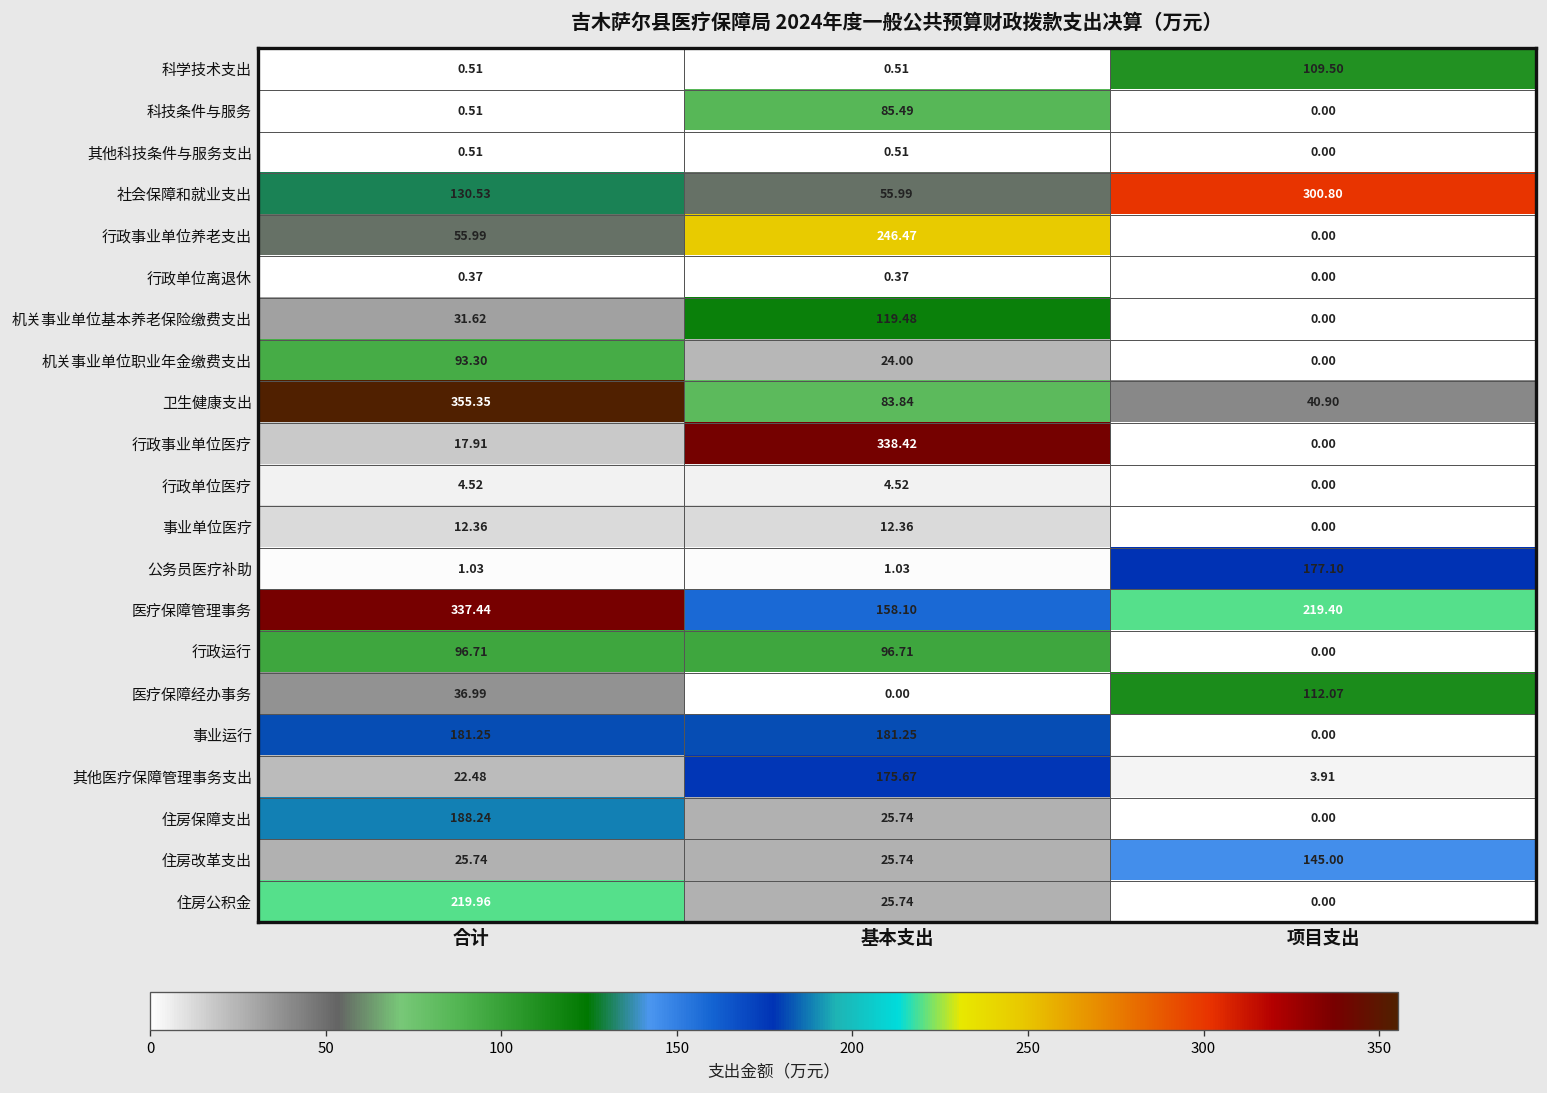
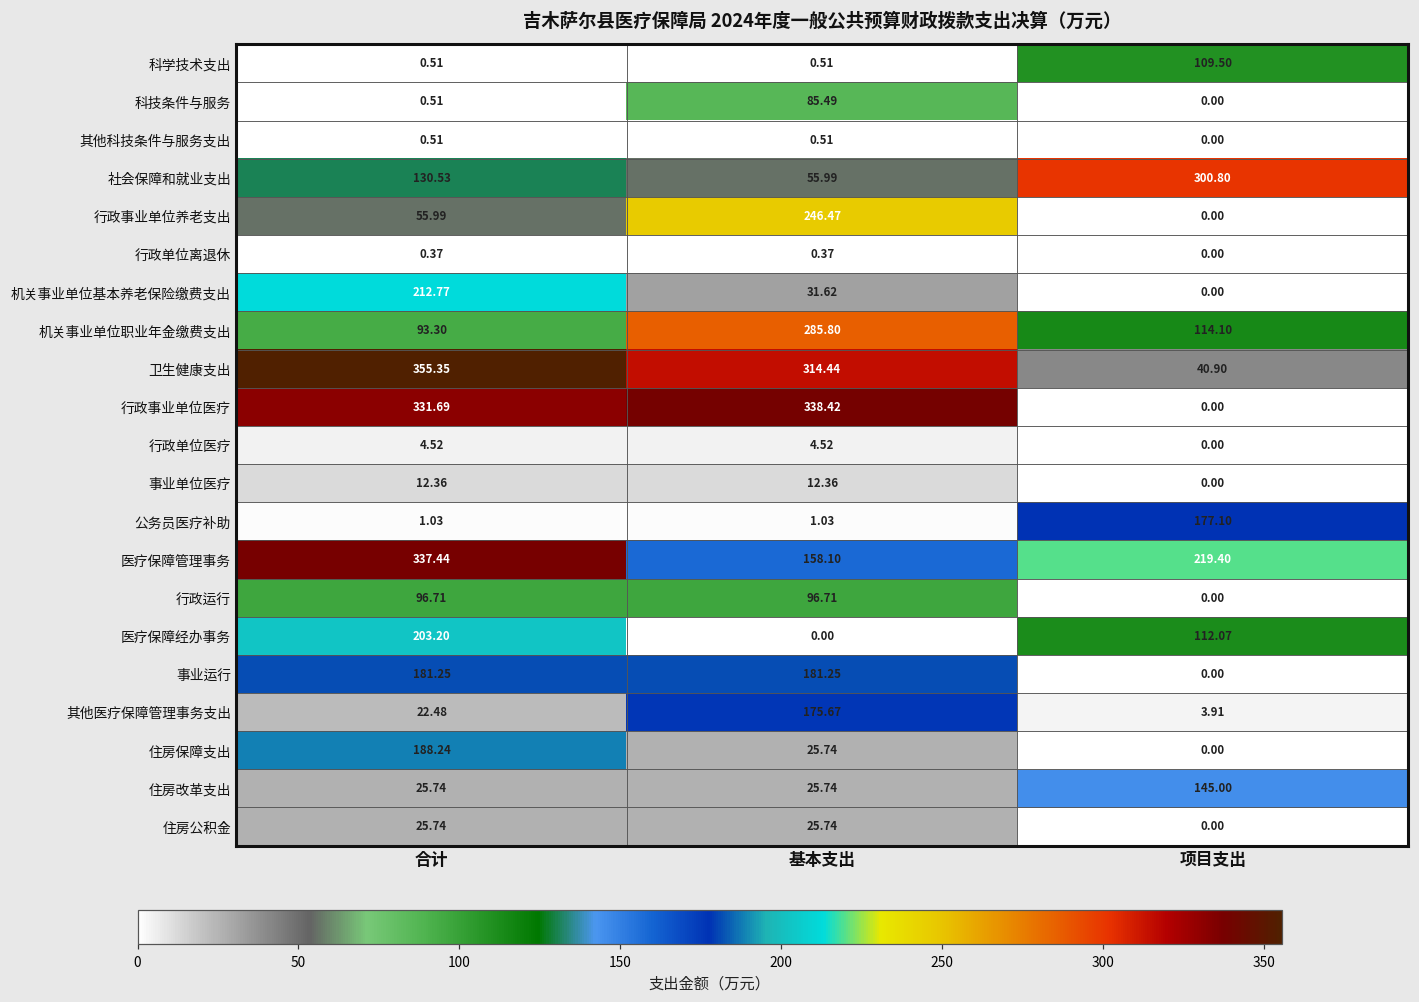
机关事业单位基本养老保险缴费支出, 合计: 31.62 -> 212.77
机关事业单位基本养老保险缴费支出, 基本支出: 119.48 -> 31.62
机关事业单位职业年金缴费支出, 基本支出: 24.00 -> 285.80
机关事业单位职业年金缴费支出, 项目支出: 0.00 -> 114.10
卫生健康支出, 基本支出: 83.84 -> 314.44
行政事业单位医疗, 合计: 17.91 -> 331.69
医疗保障经办事务, 合计: 36.99 -> 203.20
住房公积金, 合计: 219.96 -> 25.74
